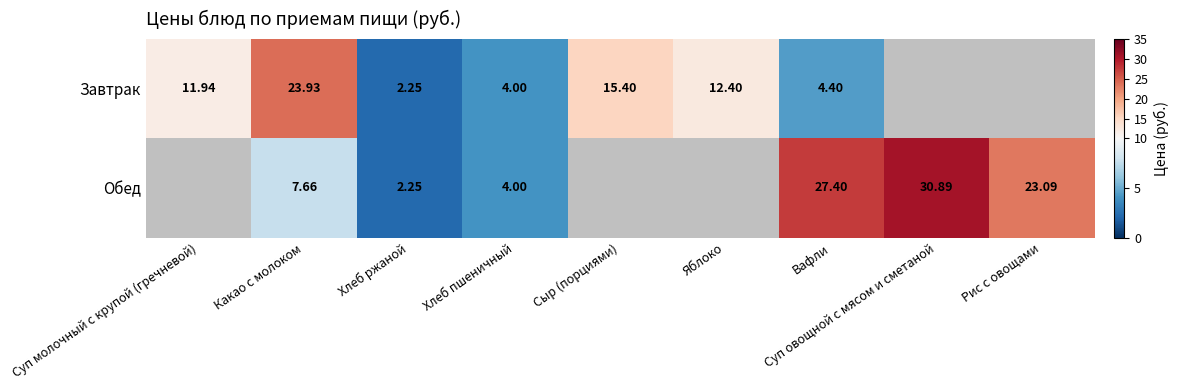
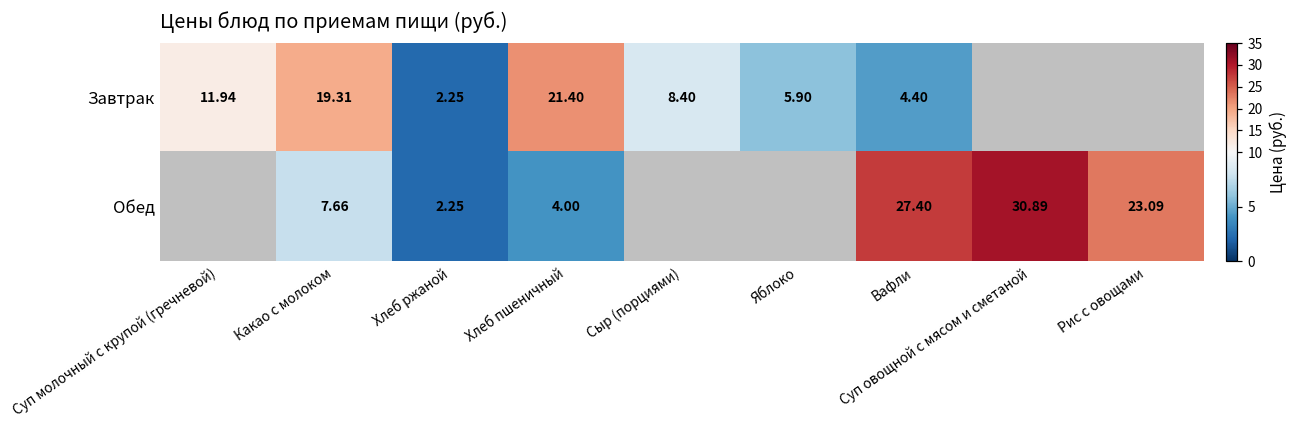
Завтрак, Какао с молоком: 23.93 -> 19.31
Завтрак, Хлеб пшеничный: 4.00 -> 21.40
Завтрак, Сыр (порциями): 15.40 -> 8.40
Завтрак, Яблоко: 12.40 -> 5.90
